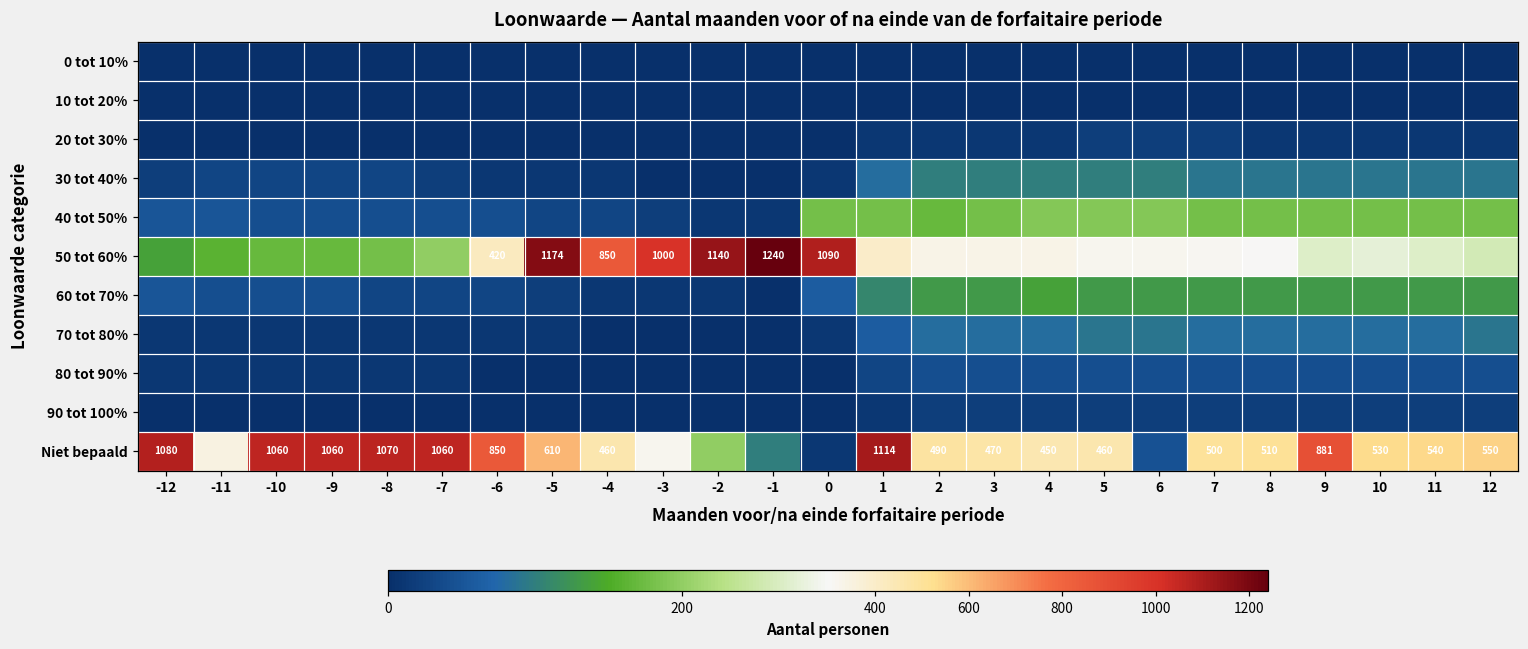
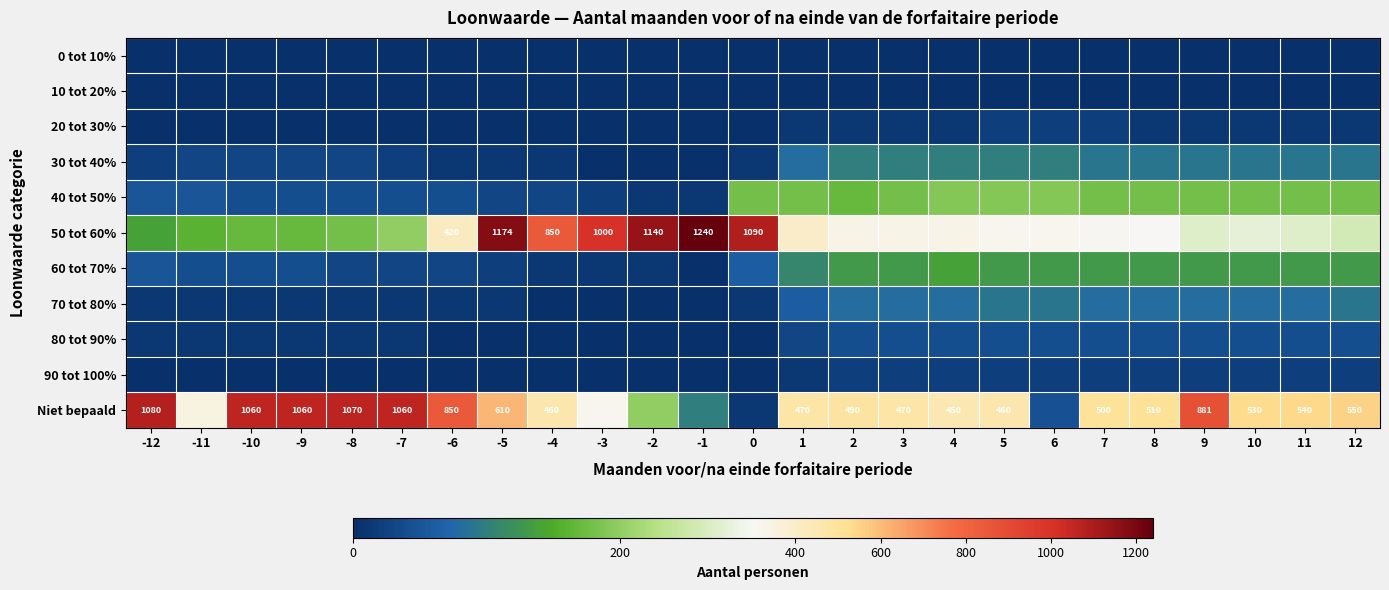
Niet bepaald, 1: 1114 -> 470
